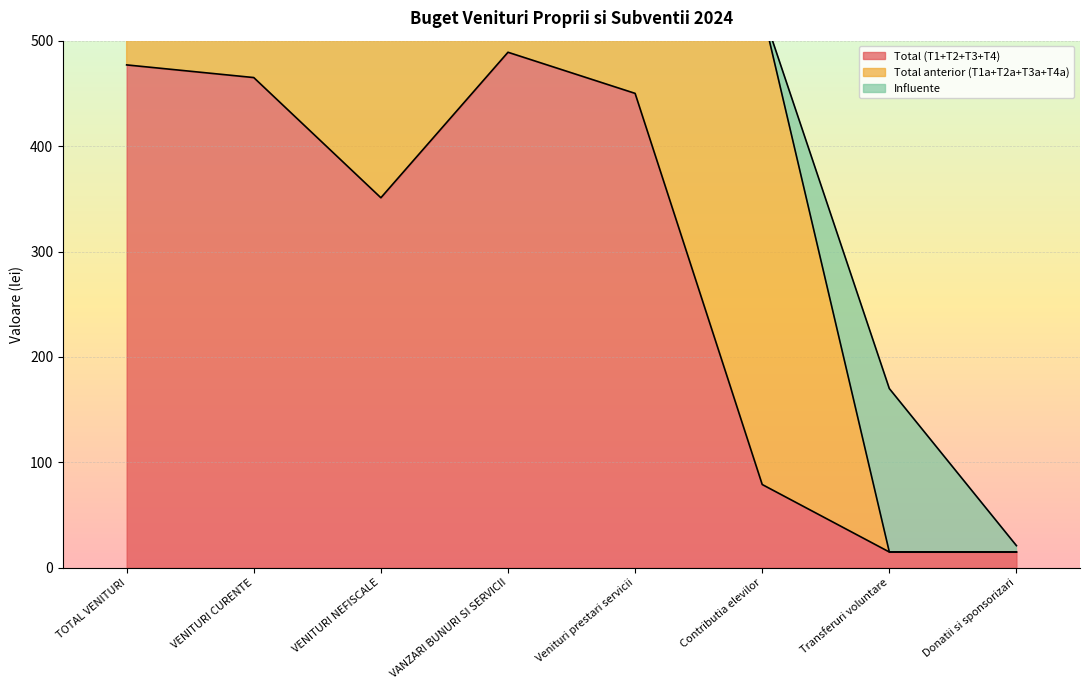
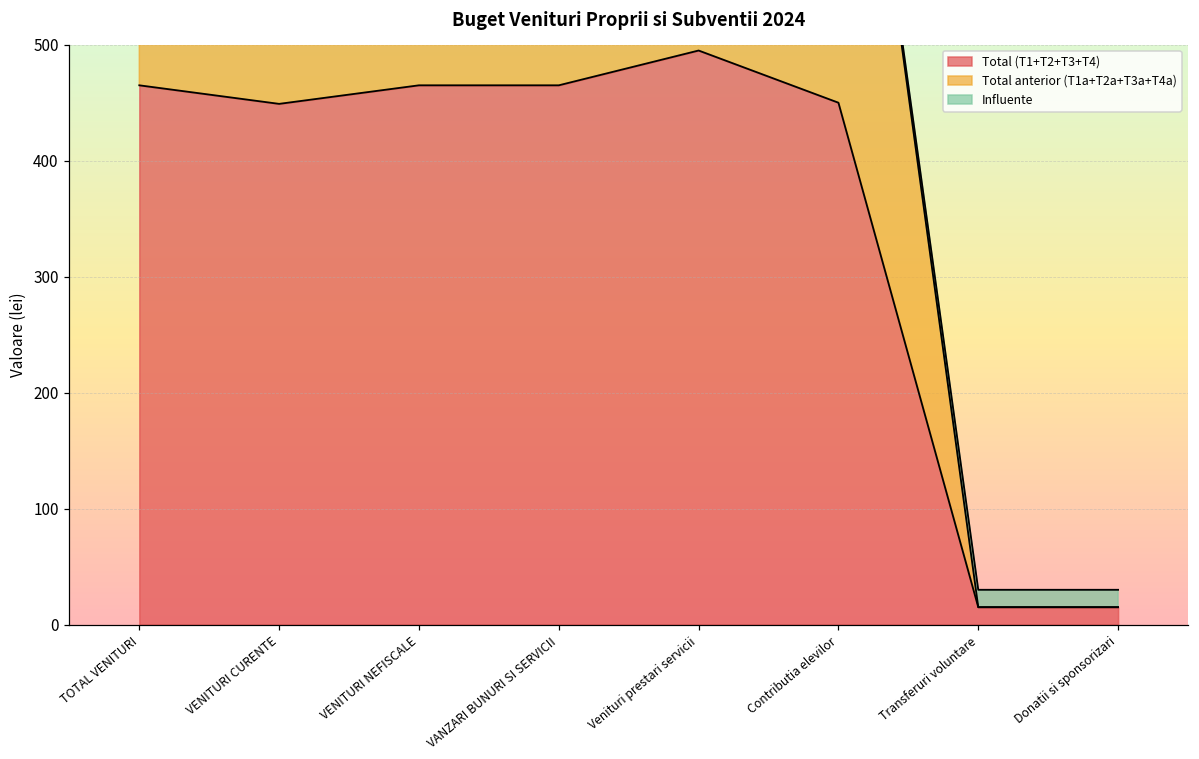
Total (T1+T2+T3+T4), TOTAL VENITURI: 477 -> 465
Total (T1+T2+T3+T4), VENITURI CURENTE: 465 -> 449
Total (T1+T2+T3+T4), VENITURI NEFISCALE: 351 -> 465
Total (T1+T2+T3+T4), VANZARI BUNURI SI SERVICII: 489 -> 465
Total (T1+T2+T3+T4), Venituri prestari servicii: 450 -> 495
Total (T1+T2+T3+T4), Contributia elevilor: 79 -> 450
Influente, Transferuri voluntare: 155 -> 15
Influente, Donatii si sponsorizari: 6 -> 15
